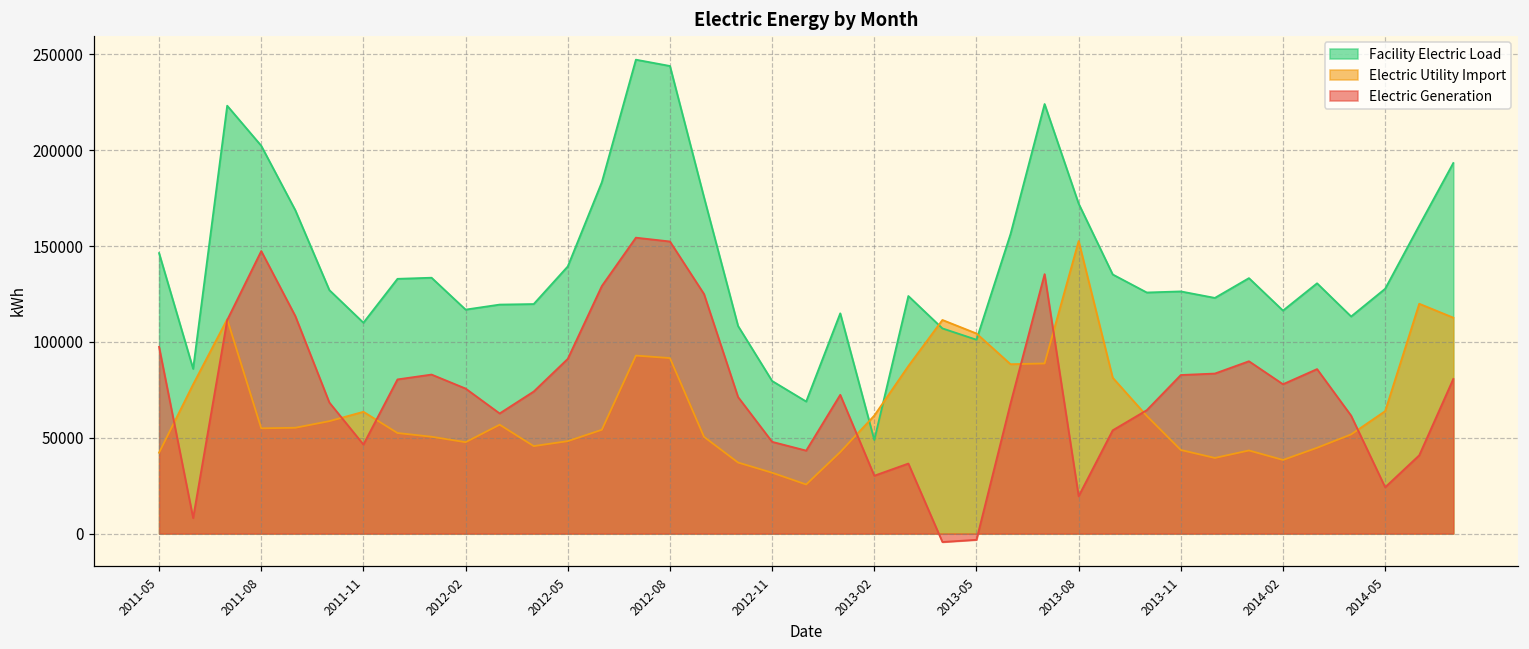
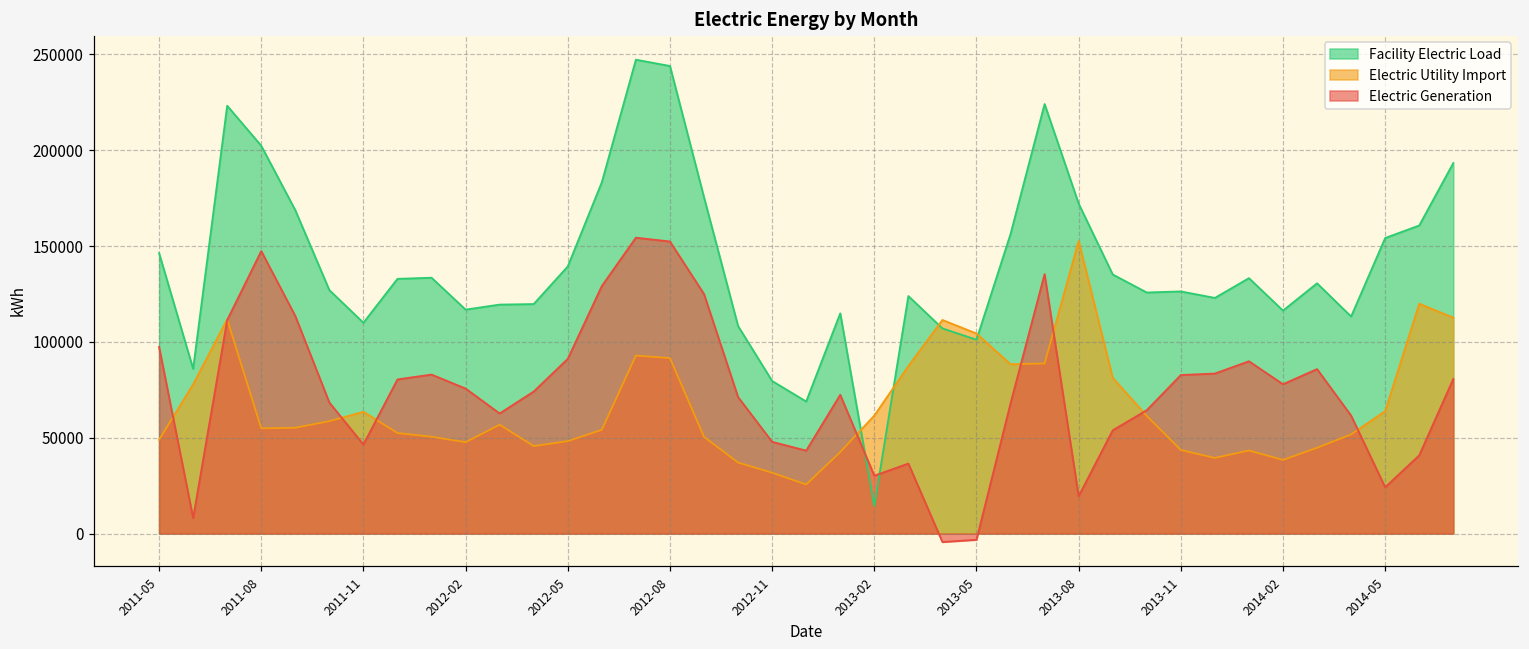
Electric Utility Import, 2011-05: 42000 -> 49000
Facility Electric Load, 2013-02: 49000 -> 14000
Facility Electric Load, 2014-05: 128000 -> 154000
